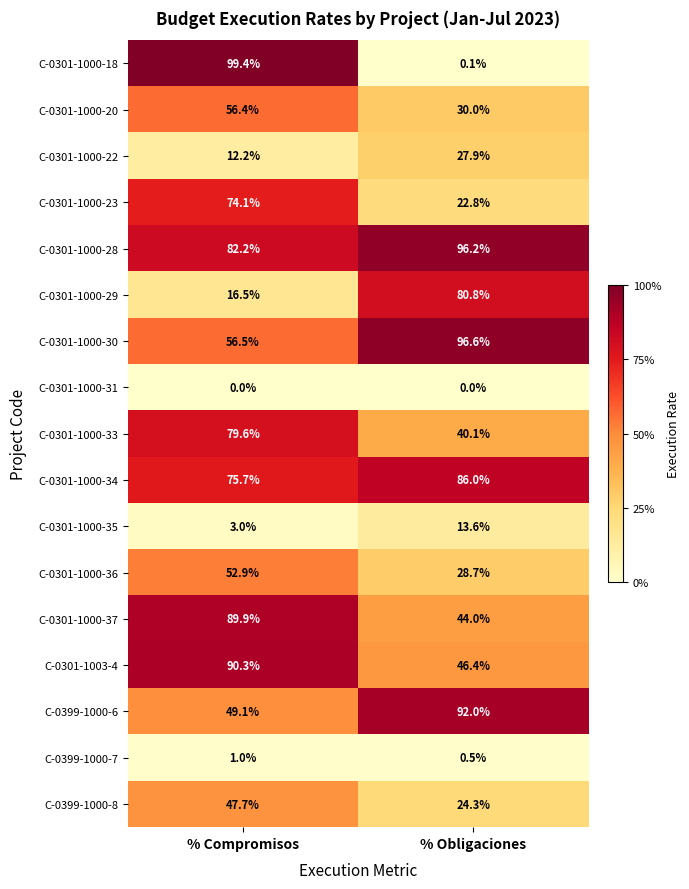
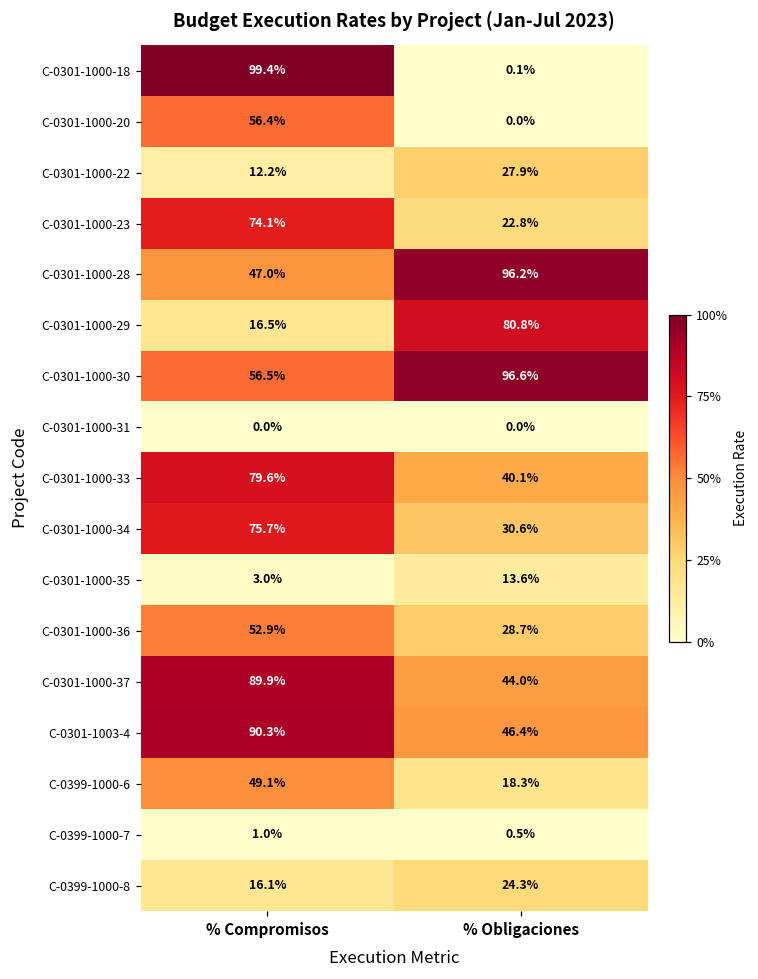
C-0301-1000-20, % Obligaciones: 30.0% -> 0.0%
C-0301-1000-28, % Compromisos: 82.2% -> 47.0%
C-0301-1000-34, % Obligaciones: 86.0% -> 30.6%
C-0399-1000-6, % Obligaciones: 92.0% -> 18.3%
C-0399-1000-8, % Compromisos: 47.7% -> 16.1%
